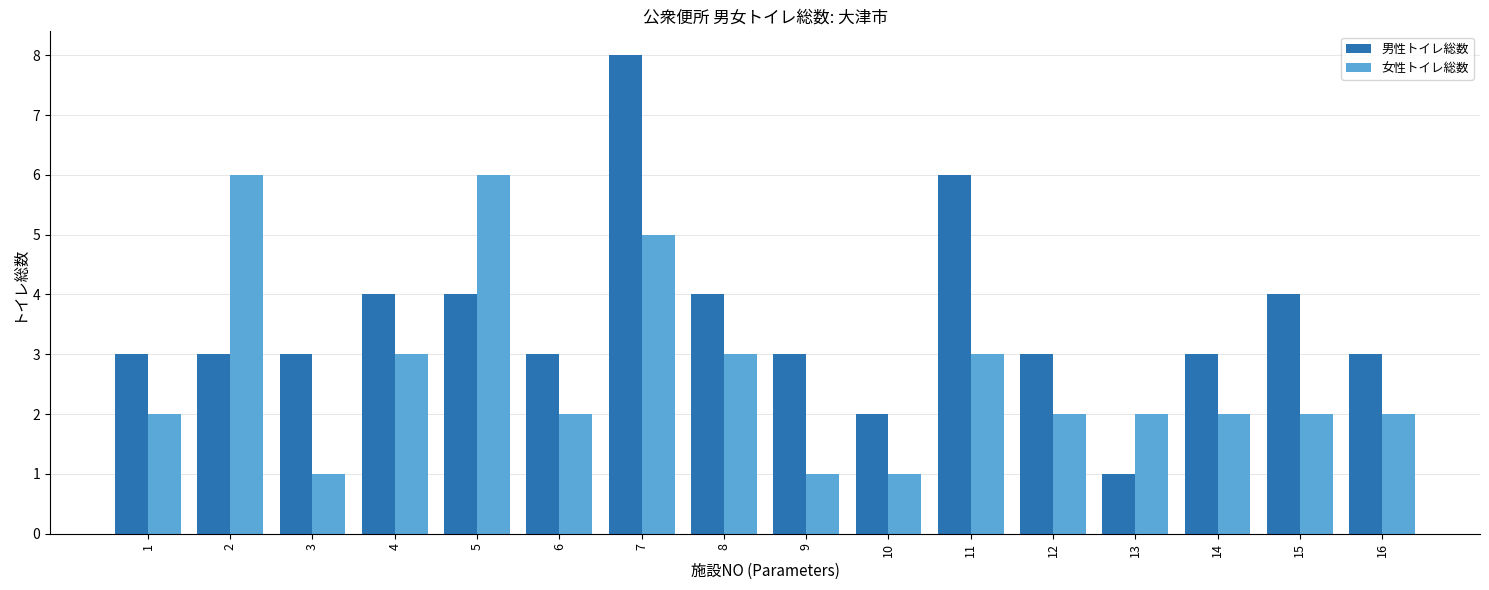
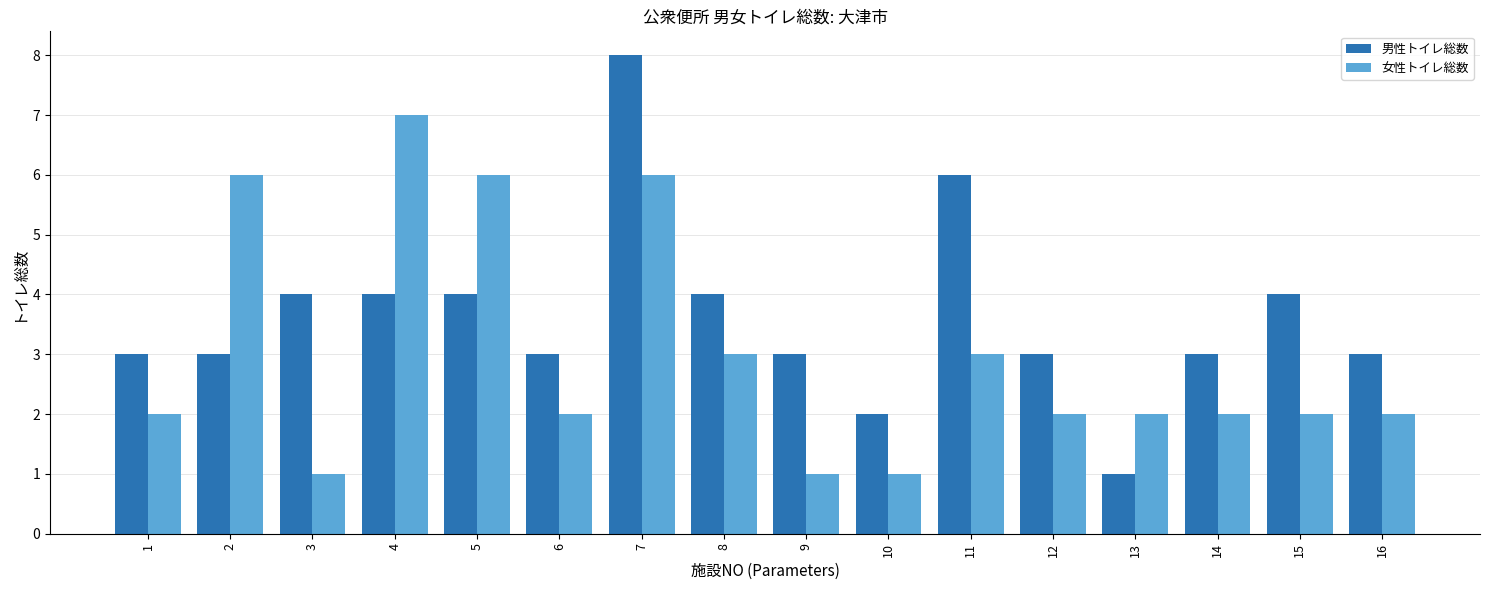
男性トイレ総数, 3: 3 -> 4
女性トイレ総数, 4: 3 -> 7
女性トイレ総数, 7: 5 -> 6
